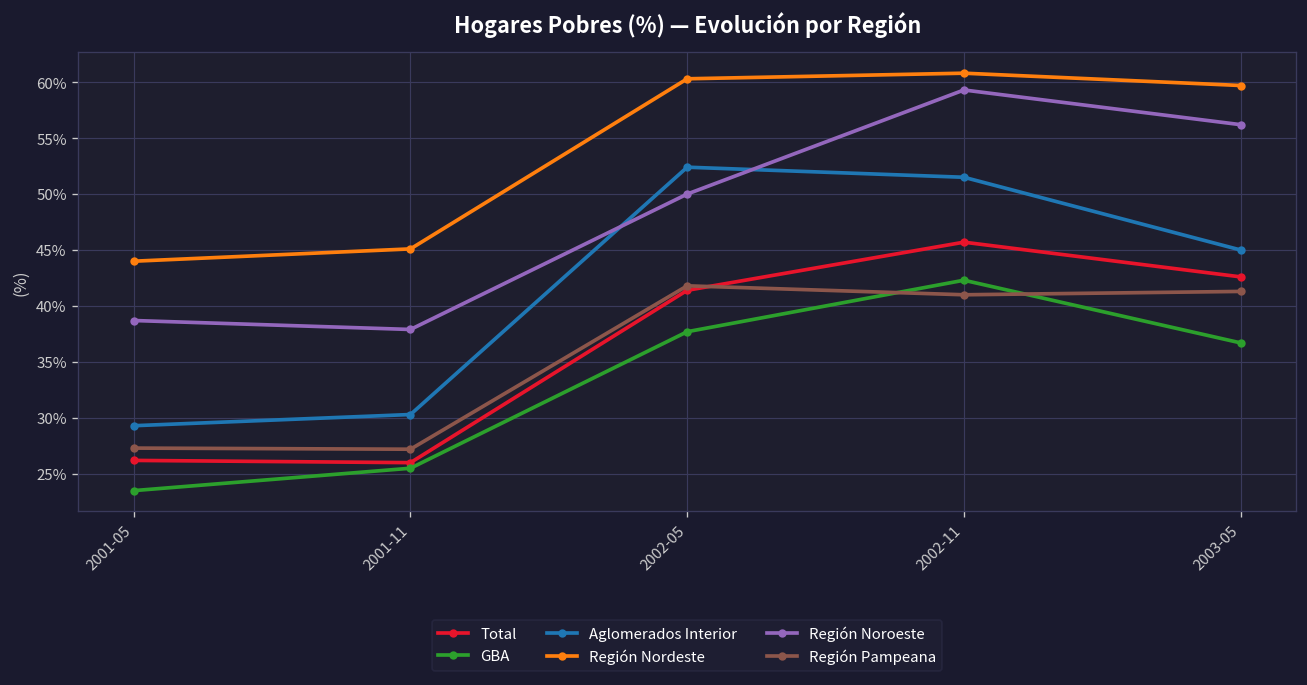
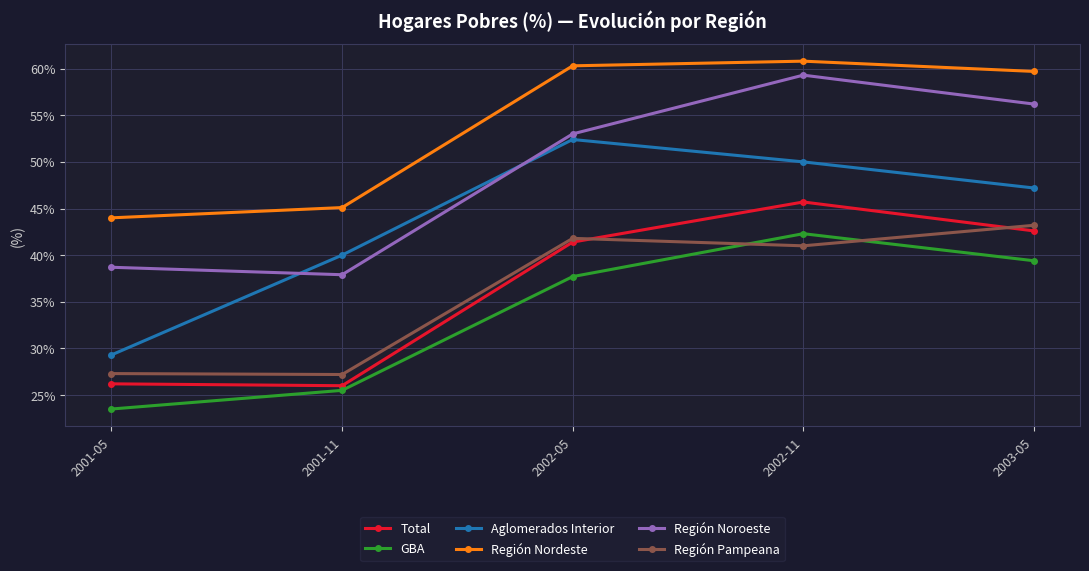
Aglomerados Interior, 2001-11: 30% -> 40%
Región Noroeste, 2002-05: 50% -> 53%
Aglomerados Interior, 2002-11: 52% -> 50%
GBA, 2003-05: 37% -> 39%
Aglomerados Interior, 2003-05: 45% -> 47%
Región Pampeana, 2003-05: 41% -> 43%
